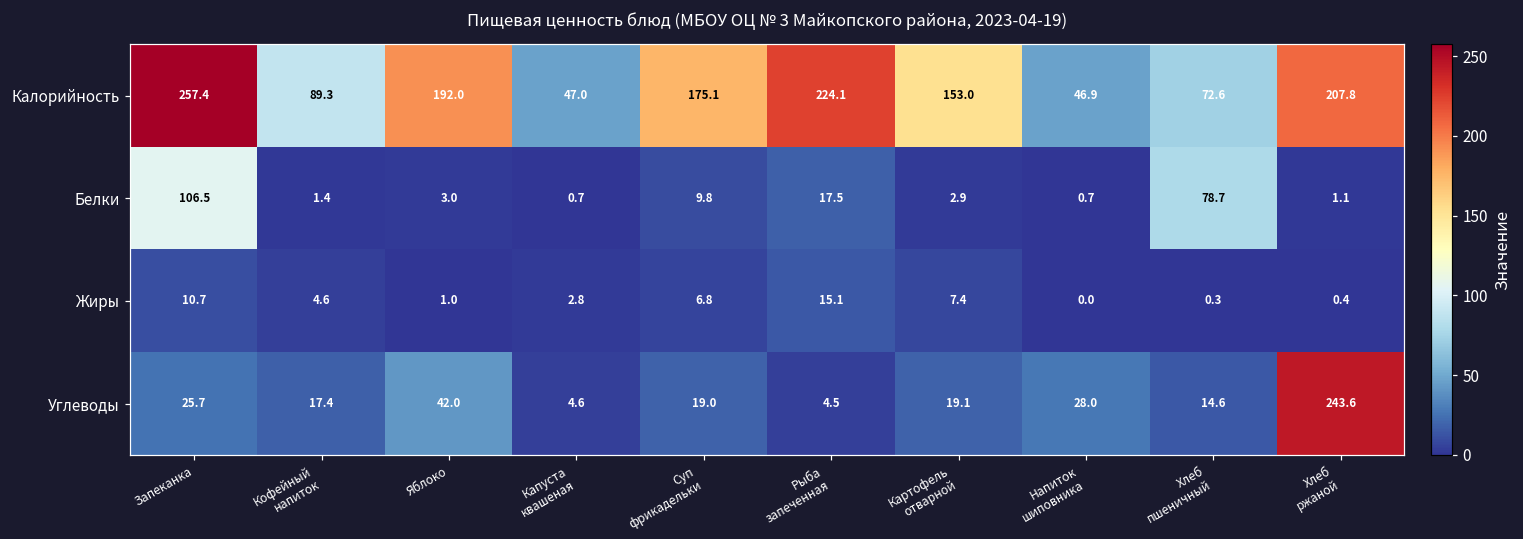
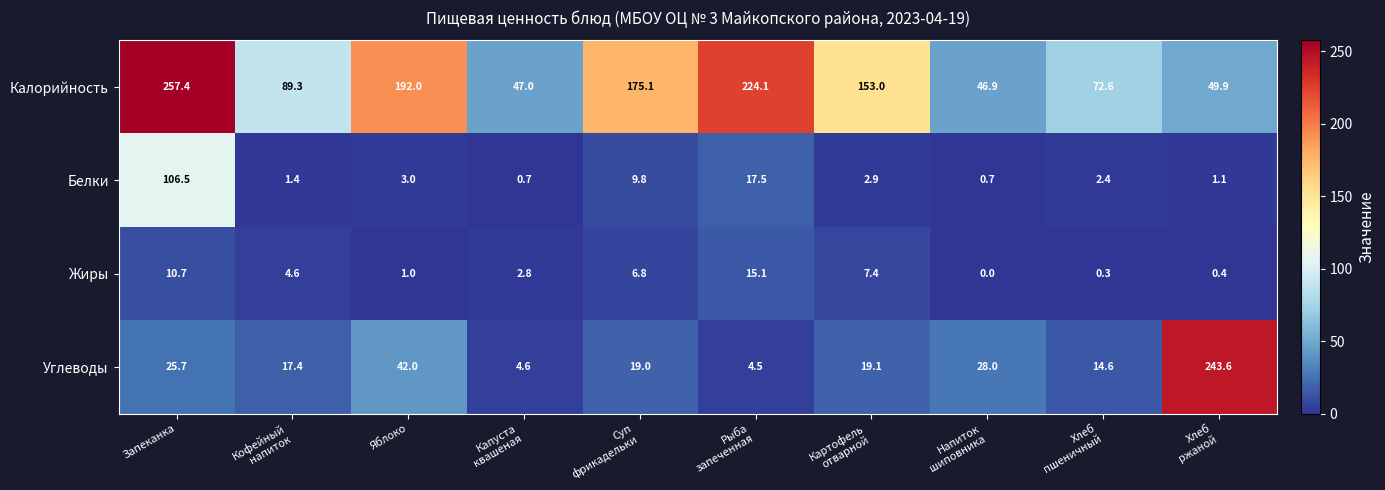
Калорийность, Хлеб ржаной: 207.8 -> 49.9
Белки, Хлеб пшеничный: 78.7 -> 2.4
